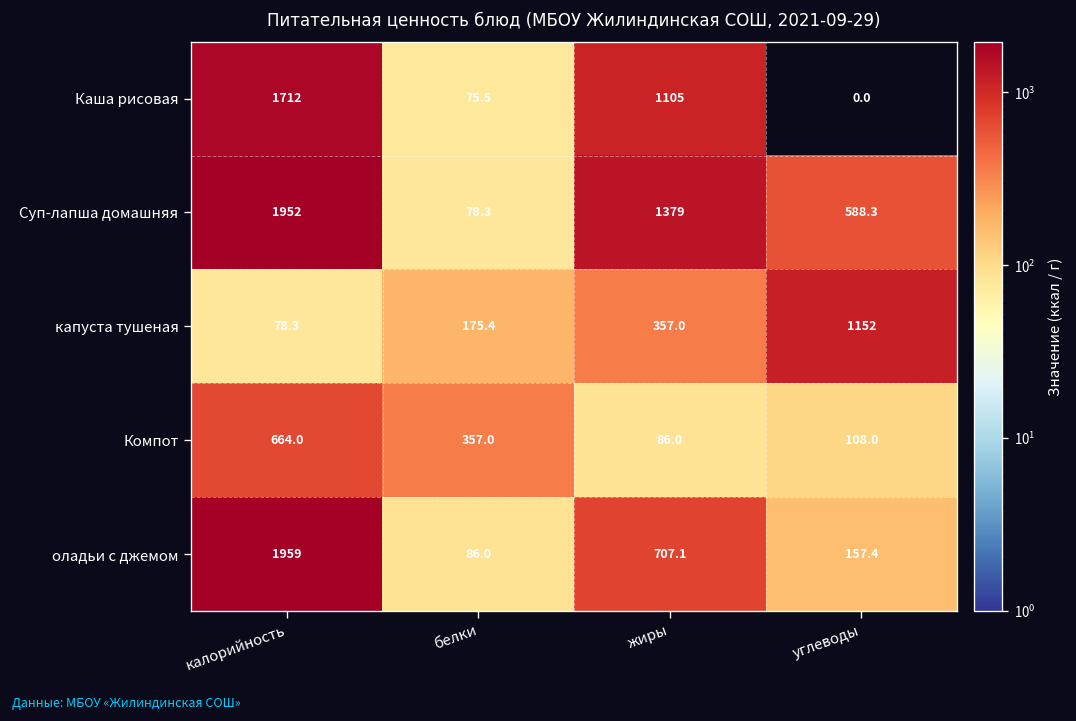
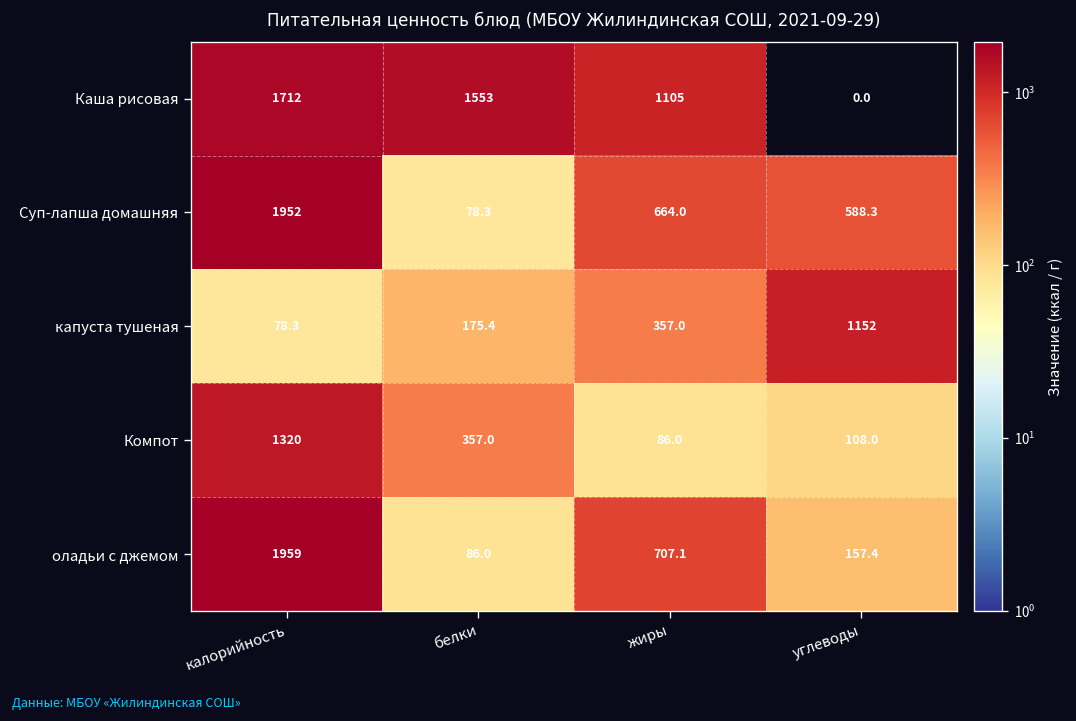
Каша рисовая, белки: 75.5 -> 1553
Суп-лапша домашняя, жиры: 1379 -> 664.0
Компот, калорийность: 664.0 -> 1320
